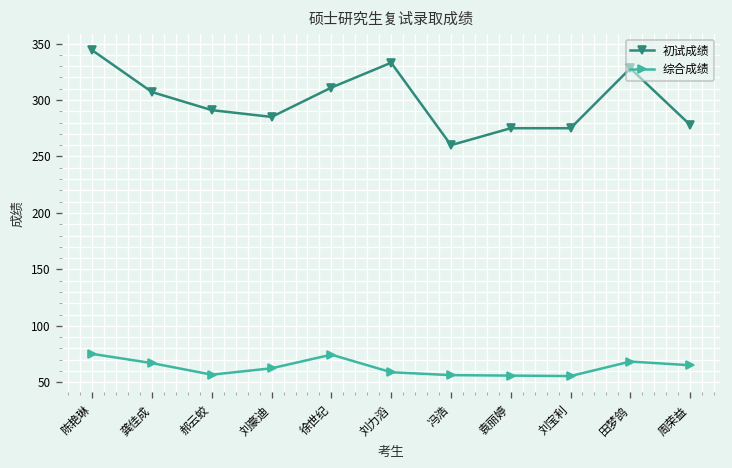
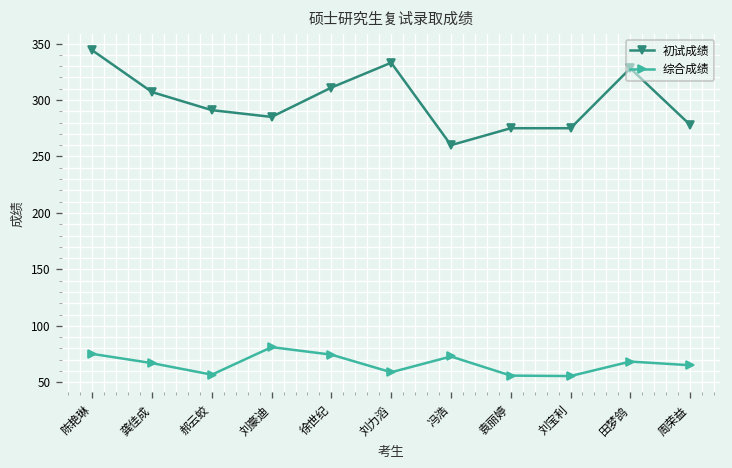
综合成绩, 刘豪迪: 60 -> 80
综合成绩, 冯浩: 60 -> 70
